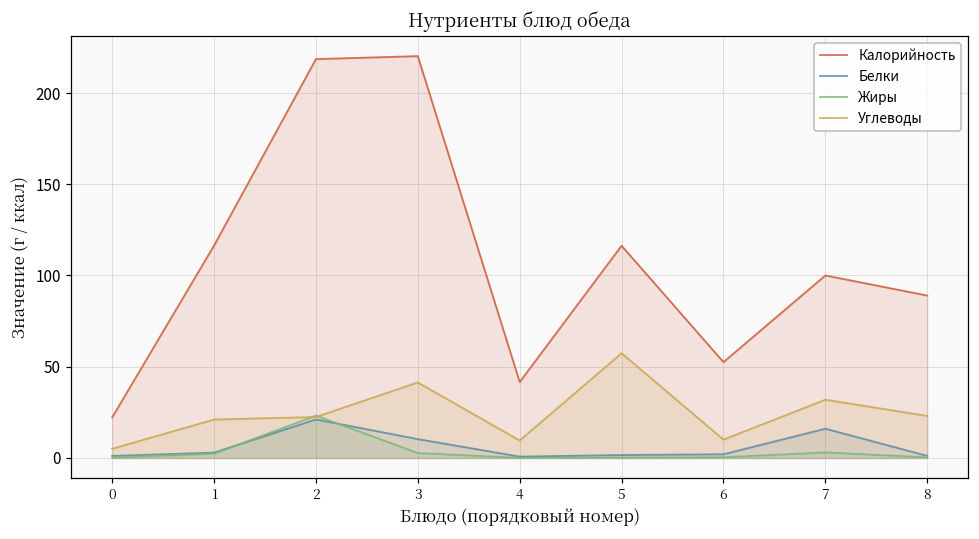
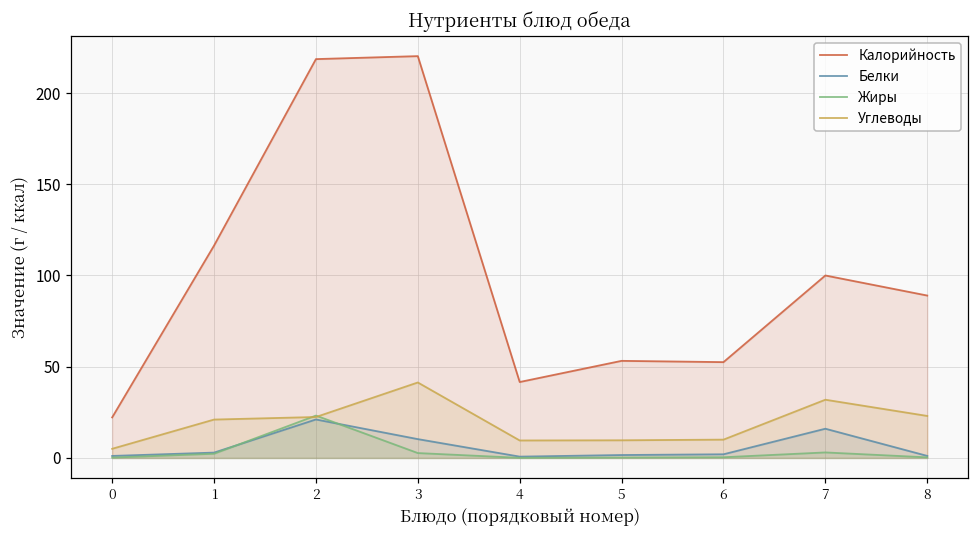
Калорийность, 5: 116 -> 53
Углеводы, 5: 57 -> 10
